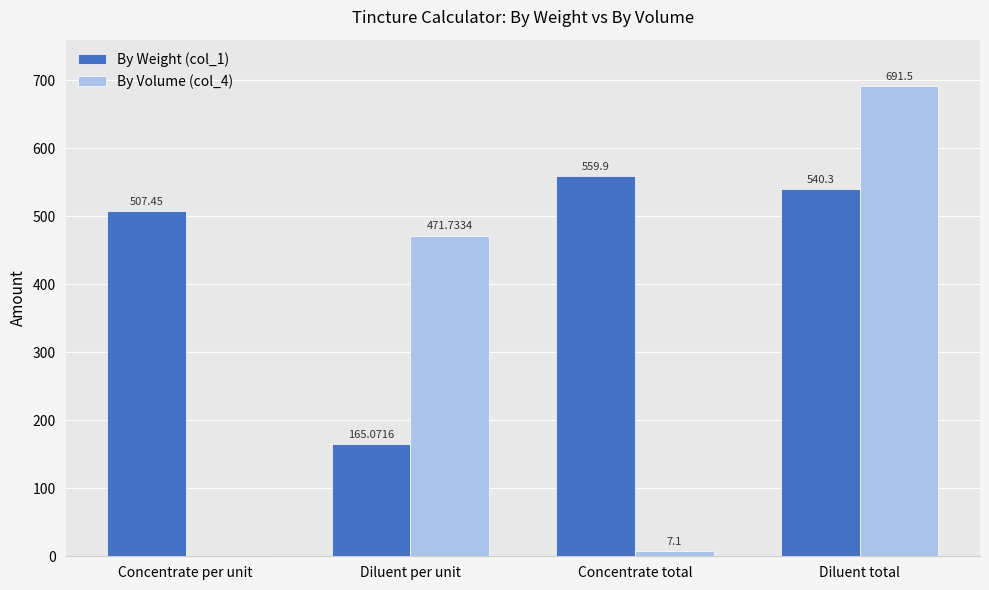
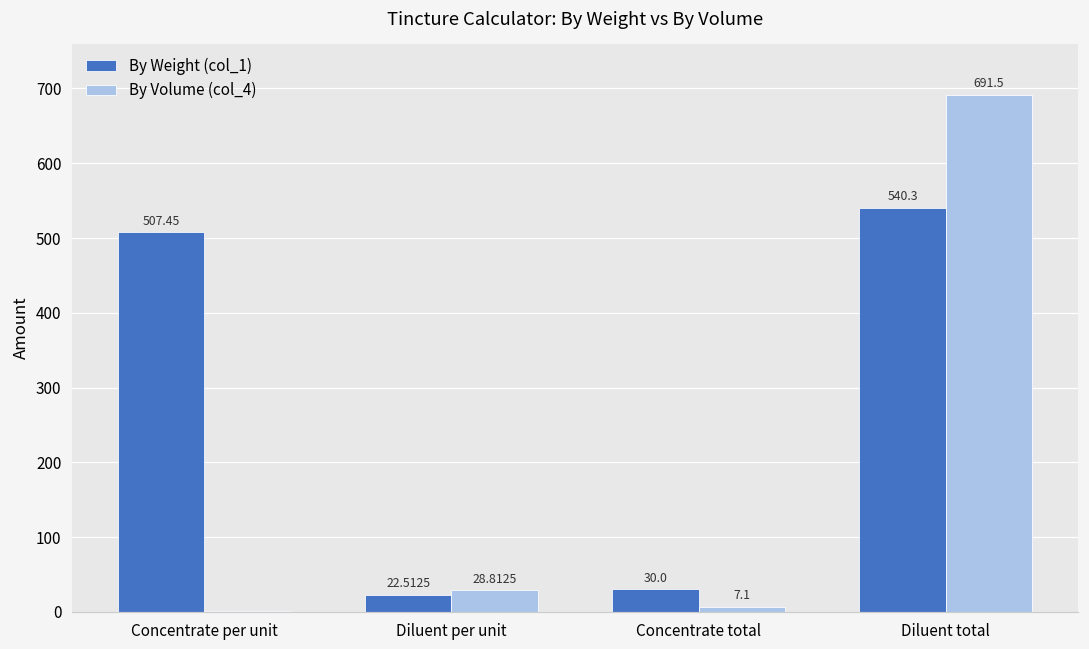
By Weight (col_1), Diluent per unit: 165.0716 -> 22.5125
By Volume (col_4), Diluent per unit: 471.7334 -> 28.8125
By Weight (col_1), Concentrate total: 559.9 -> 30.0
